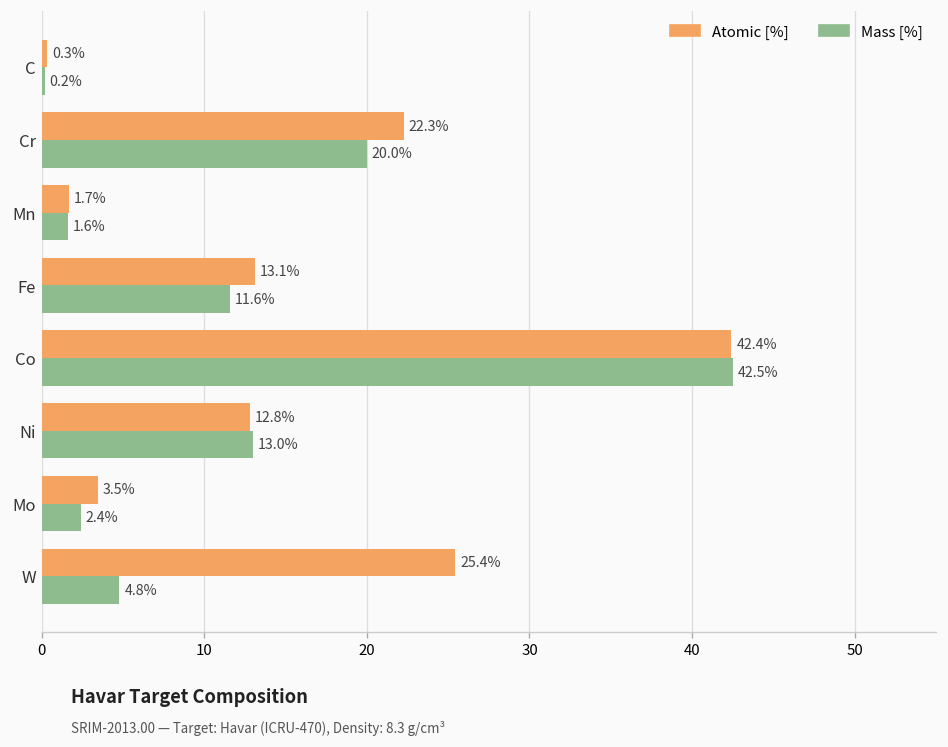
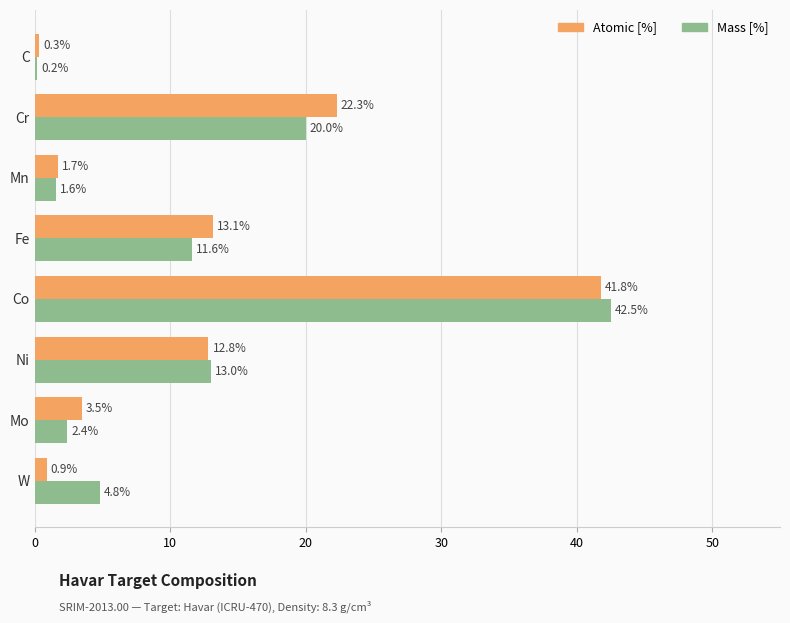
Atomic [%], Co: 42.4% -> 41.8%
Atomic [%], W: 25.4% -> 0.9%
